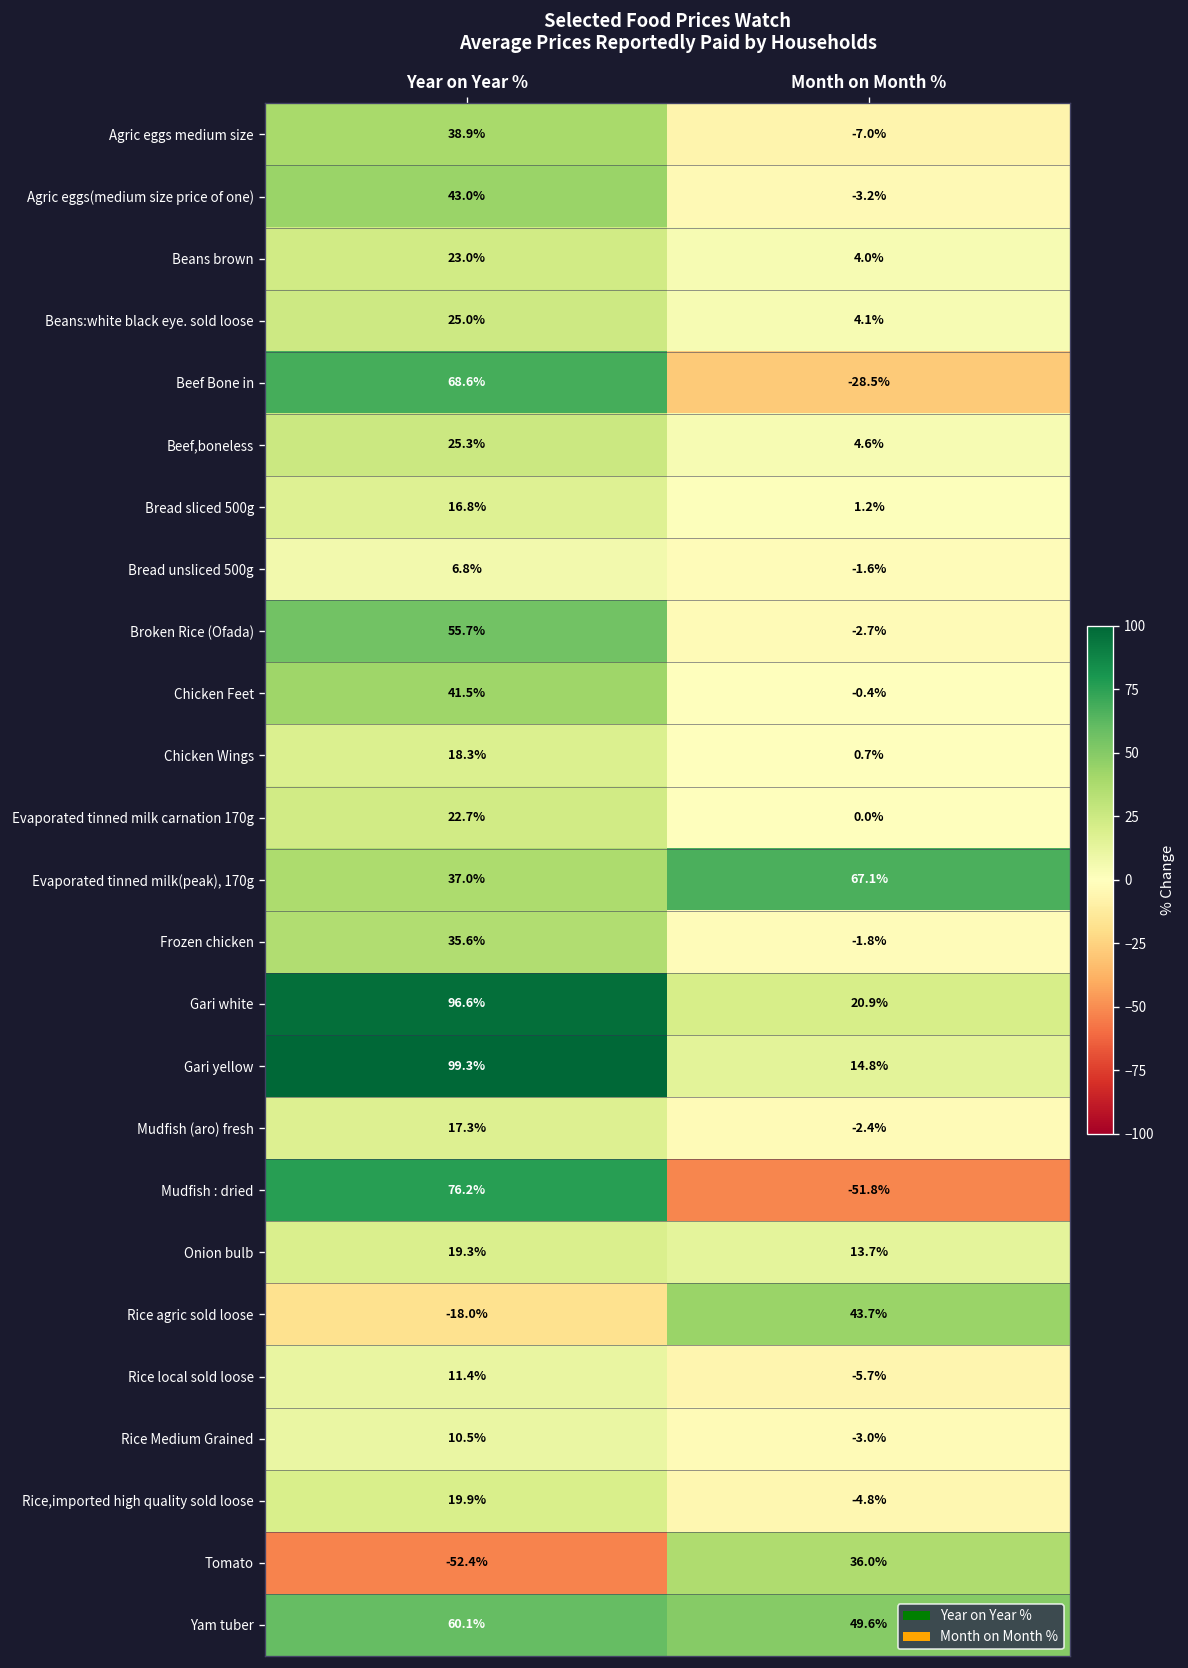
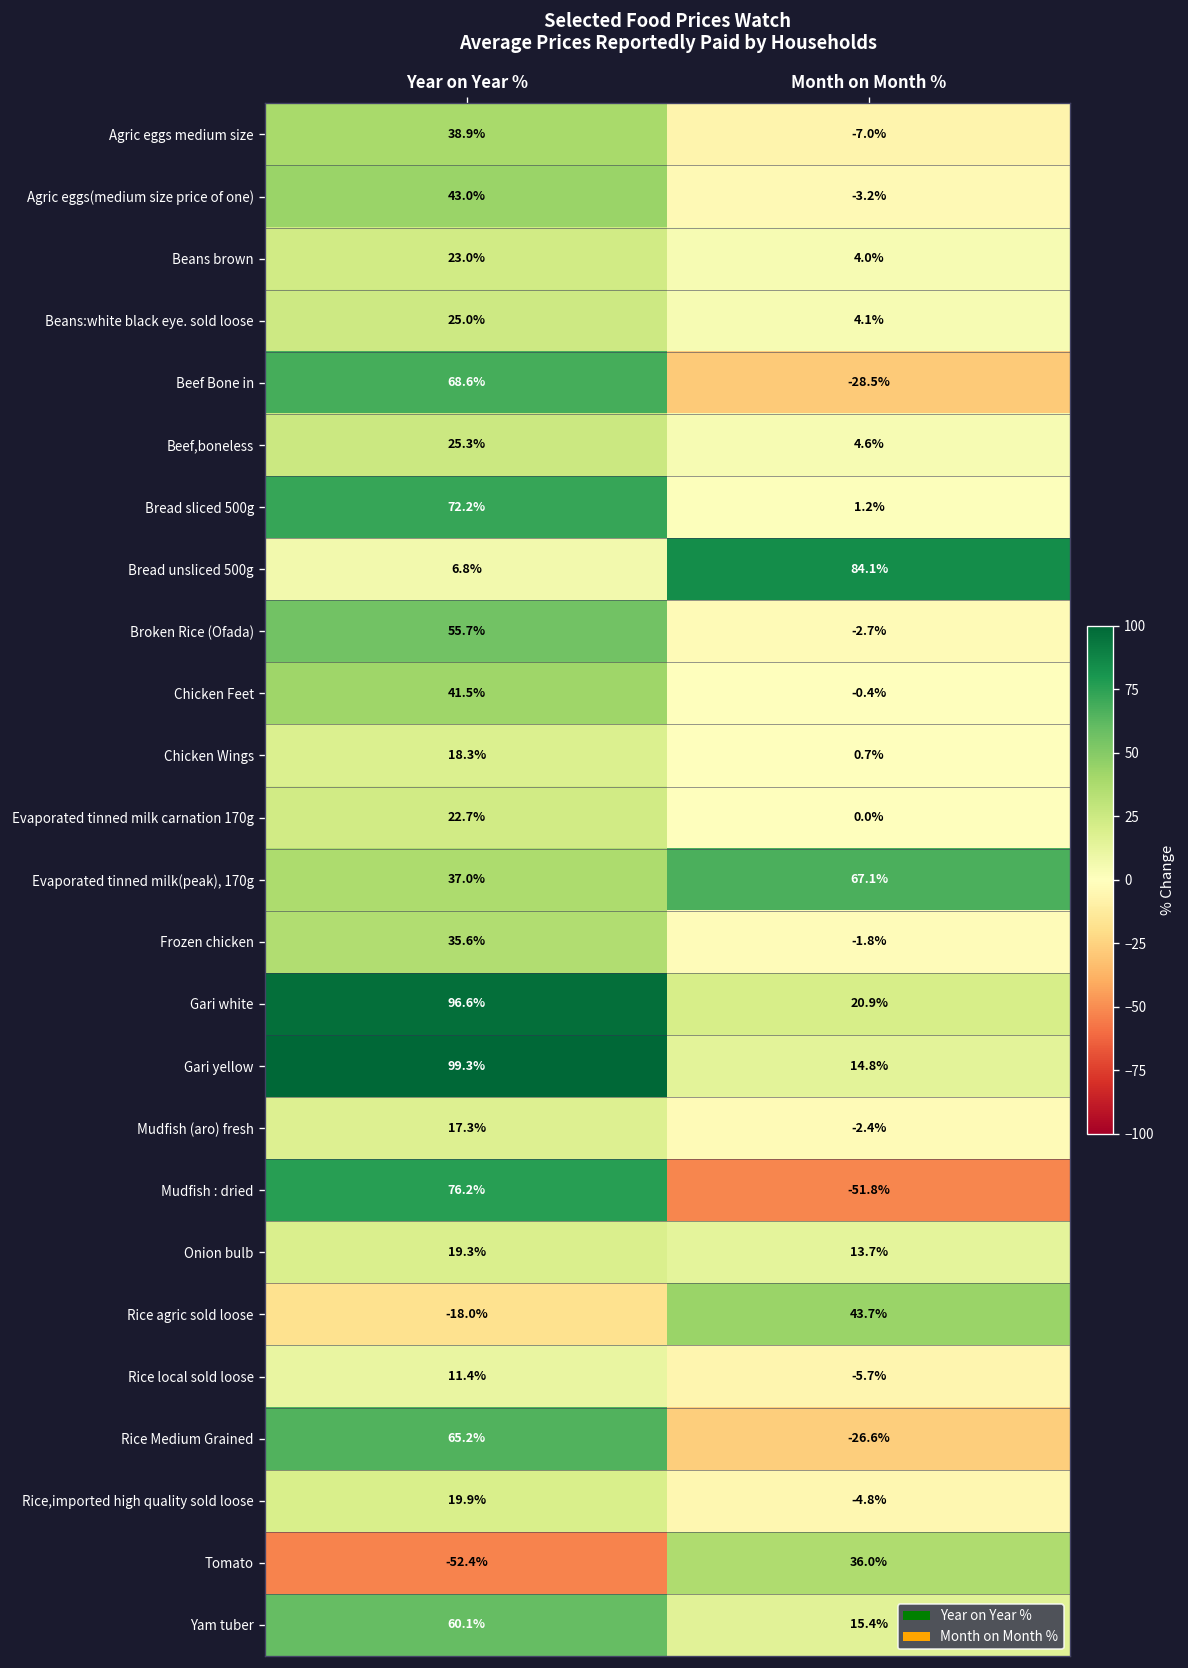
Bread sliced 500g, Year on Year %: 16.8% -> 72.2%
Bread unsliced 500g, Month on Month %: -1.6% -> 84.1%
Rice Medium Grained, Year on Year %: 10.5% -> 65.2%
Rice Medium Grained, Month on Month %: -3.0% -> -26.6%
Yam tuber, Month on Month %: 49.6% -> 15.4%
